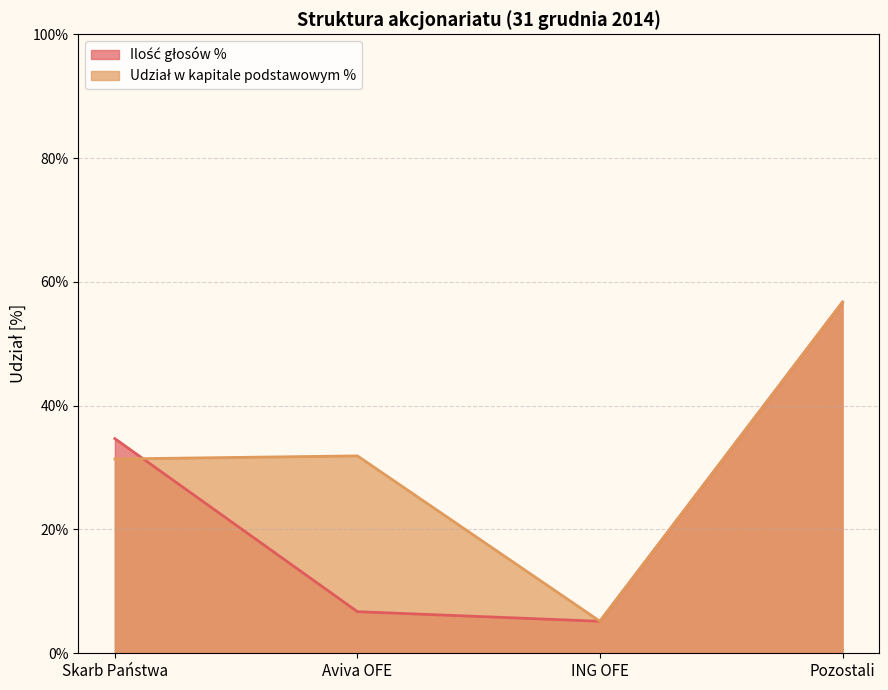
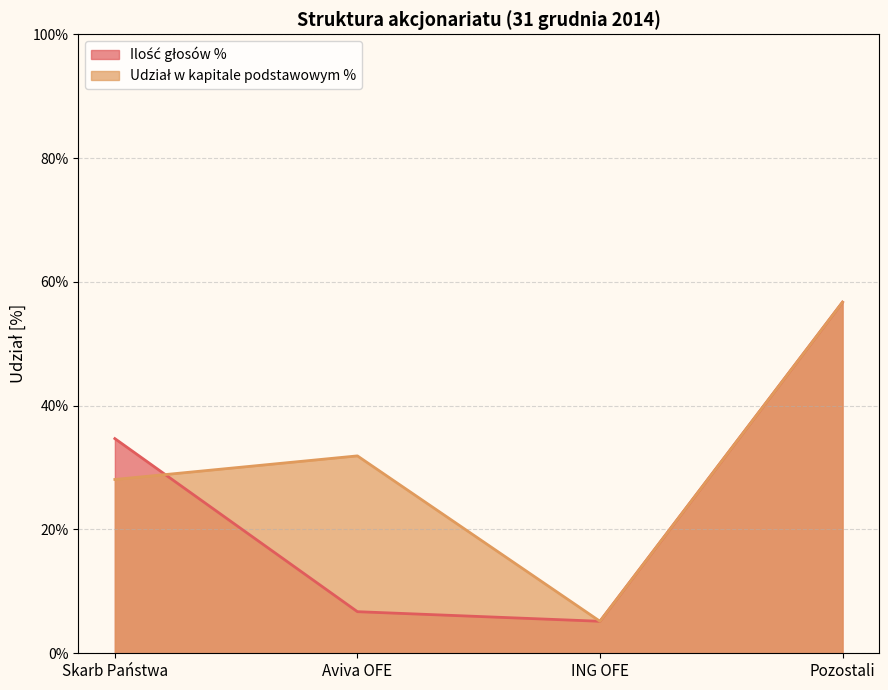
Udział w kapitale podstawowym %, Skarb Państwa: 31% -> 28%
